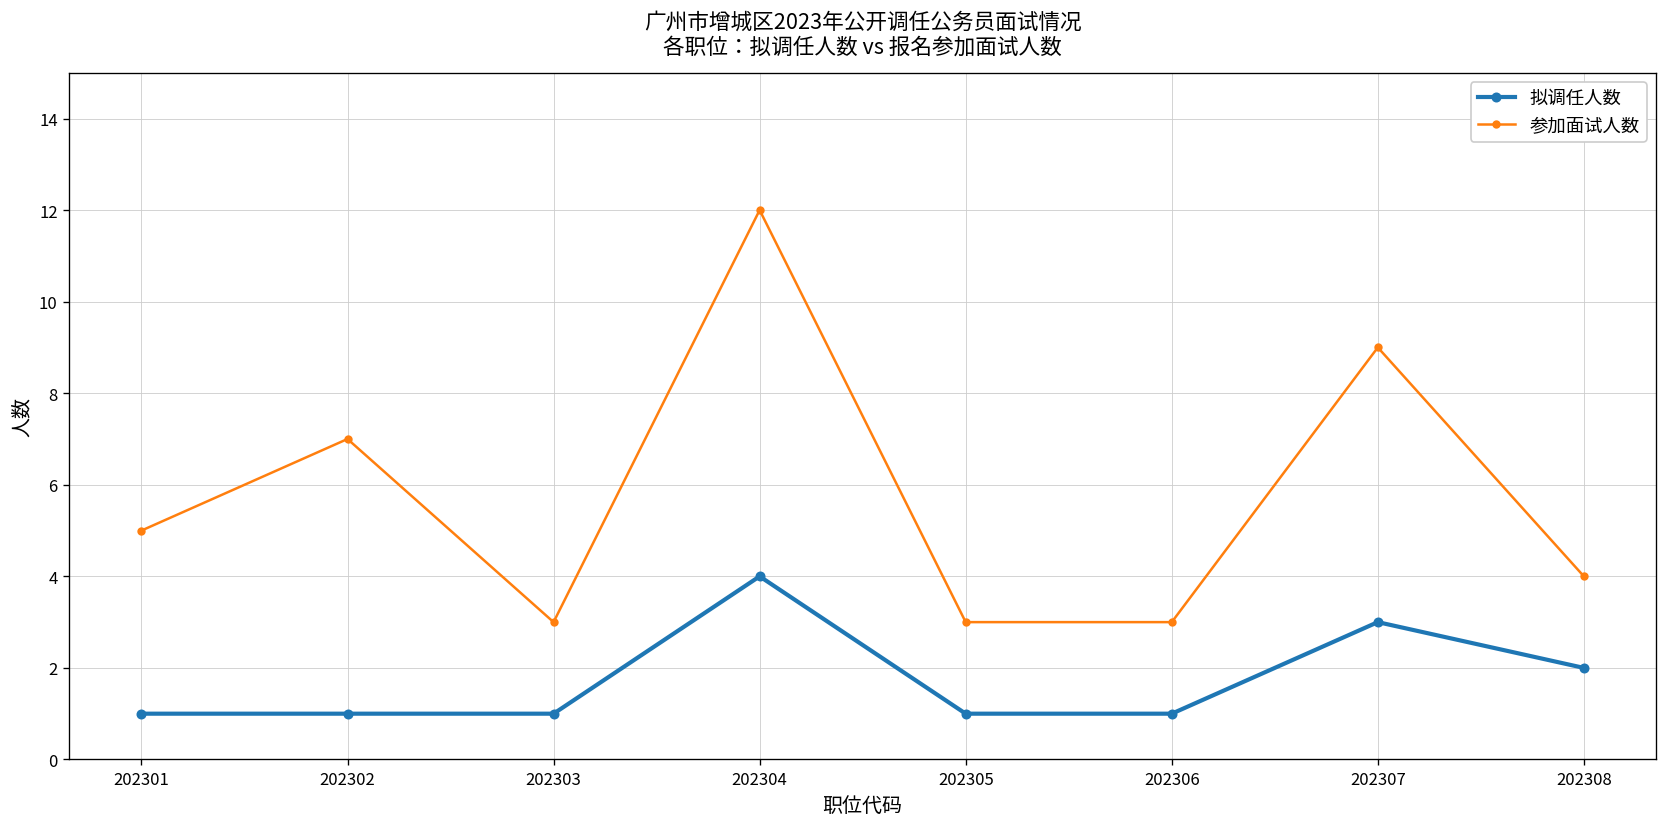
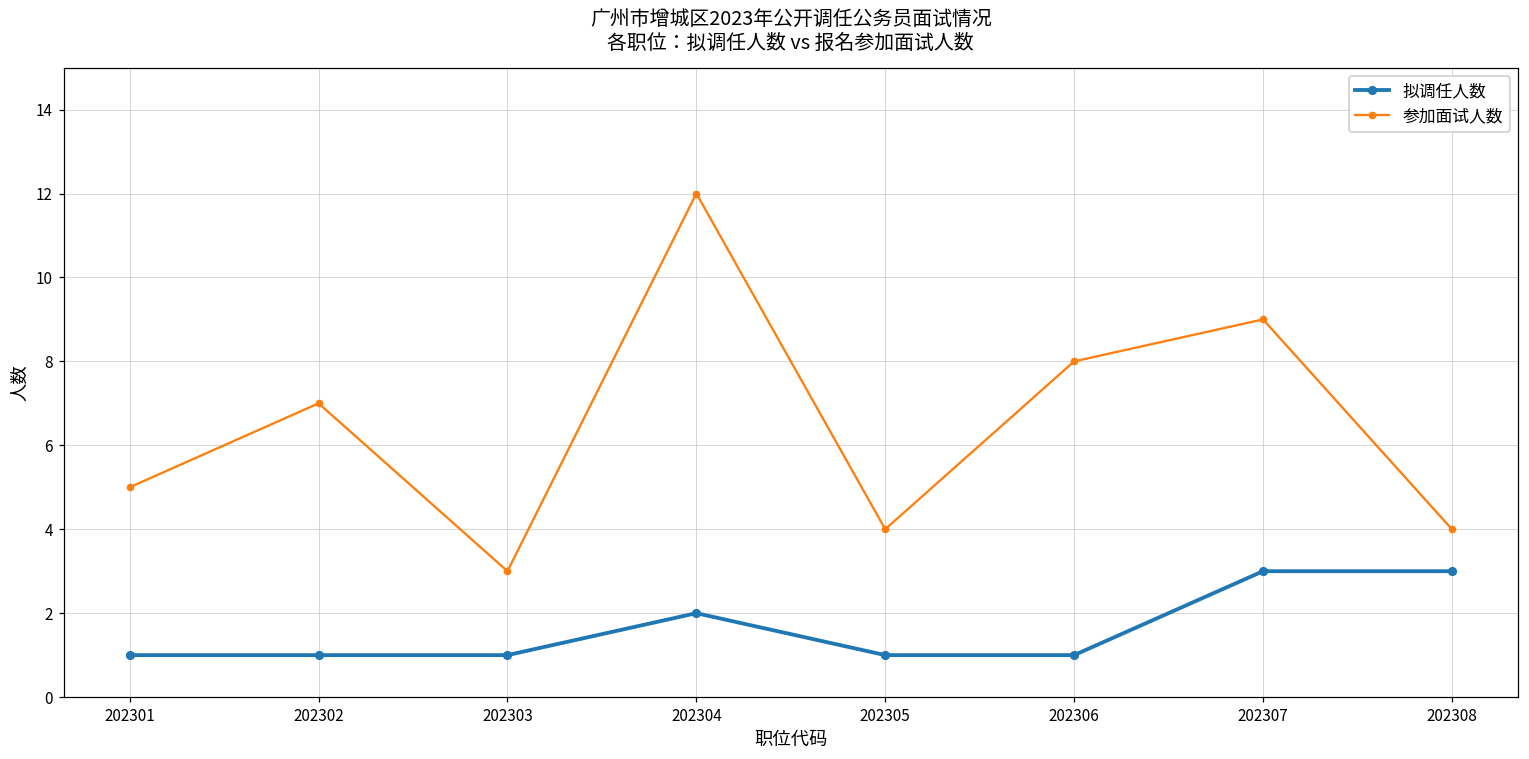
拟调任人数, 202304: 4 -> 2
参加面试人数, 202305: 3 -> 4
参加面试人数, 202306: 3 -> 8
拟调任人数, 202308: 2 -> 3
